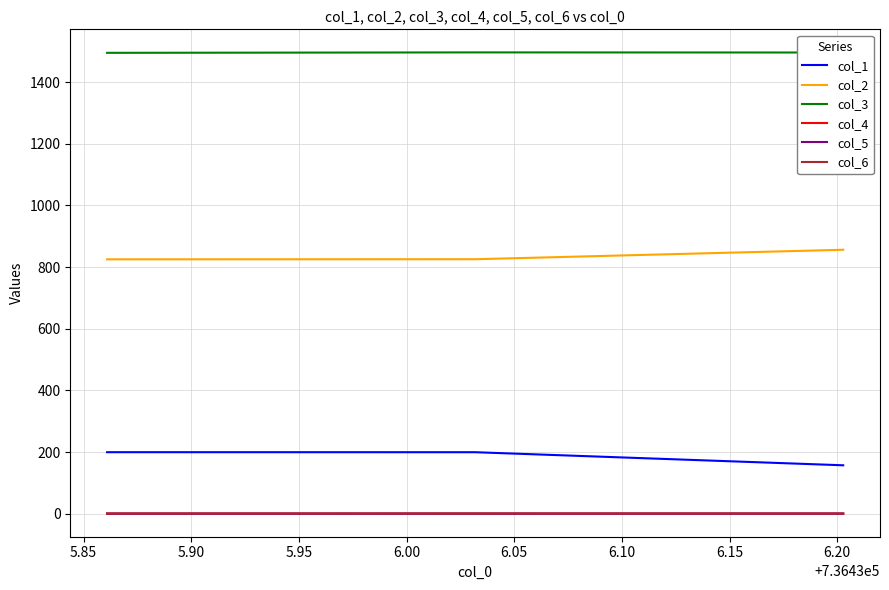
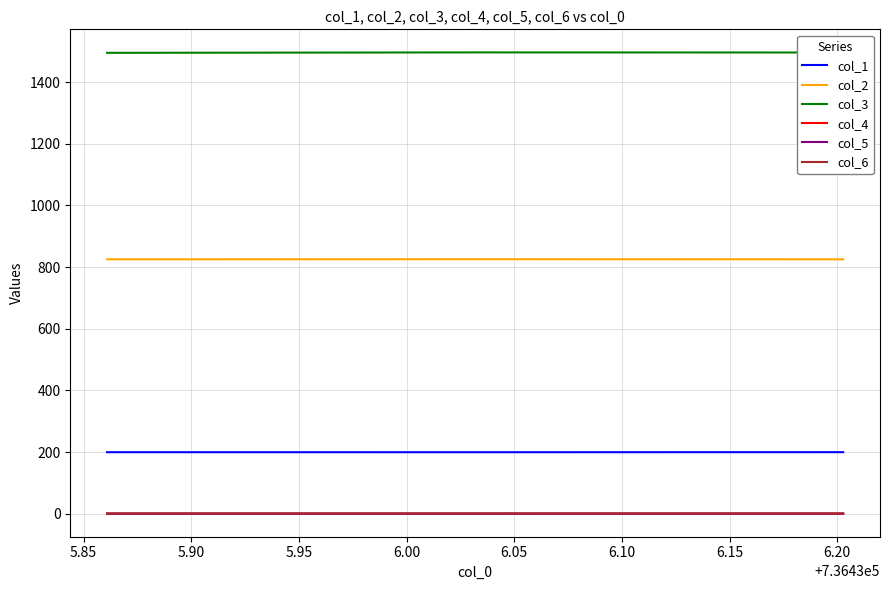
col_1, 6.20: 160 -> 200
col_2, 6.20: 860 -> 830
